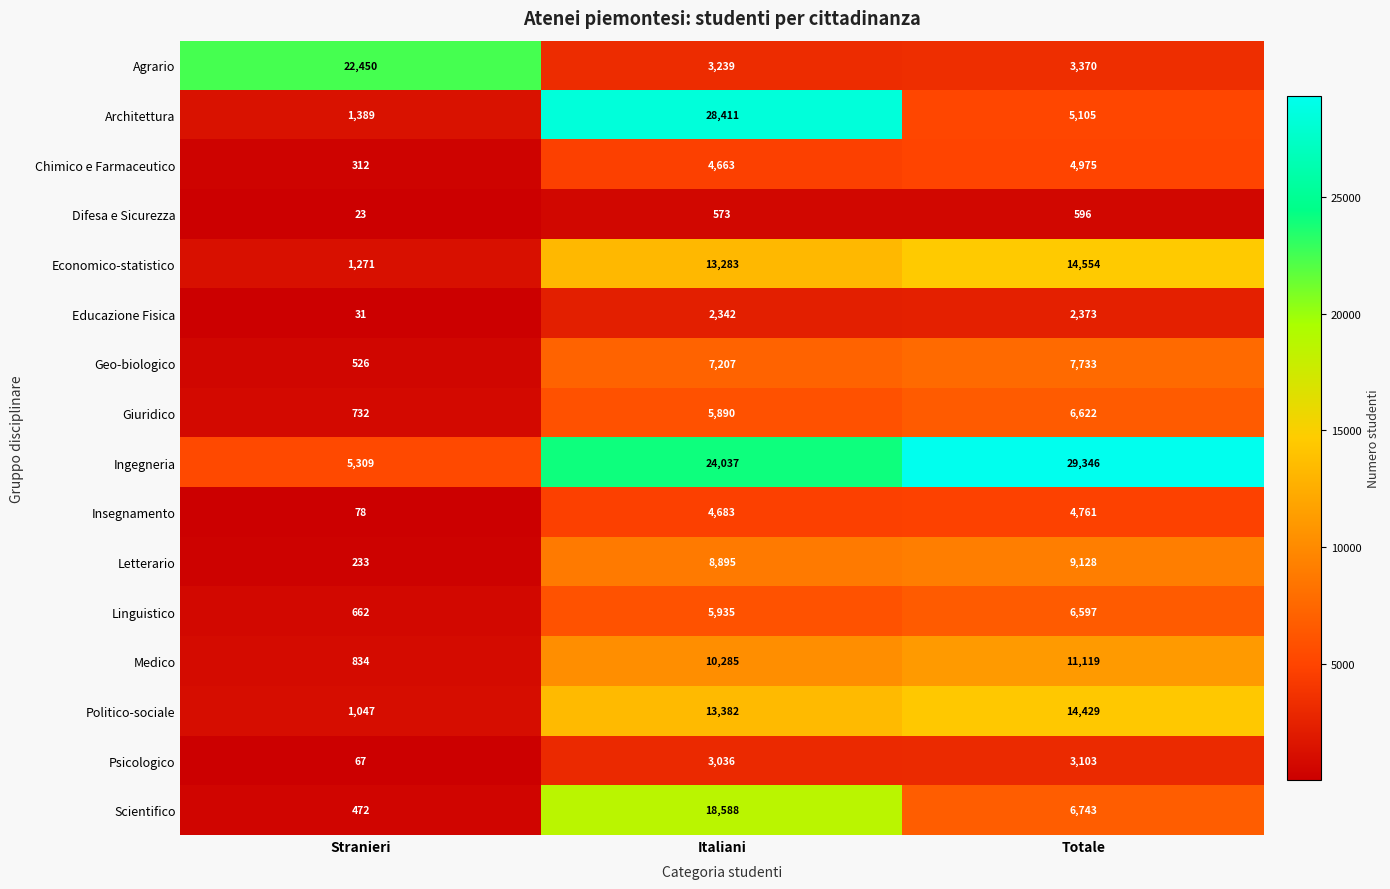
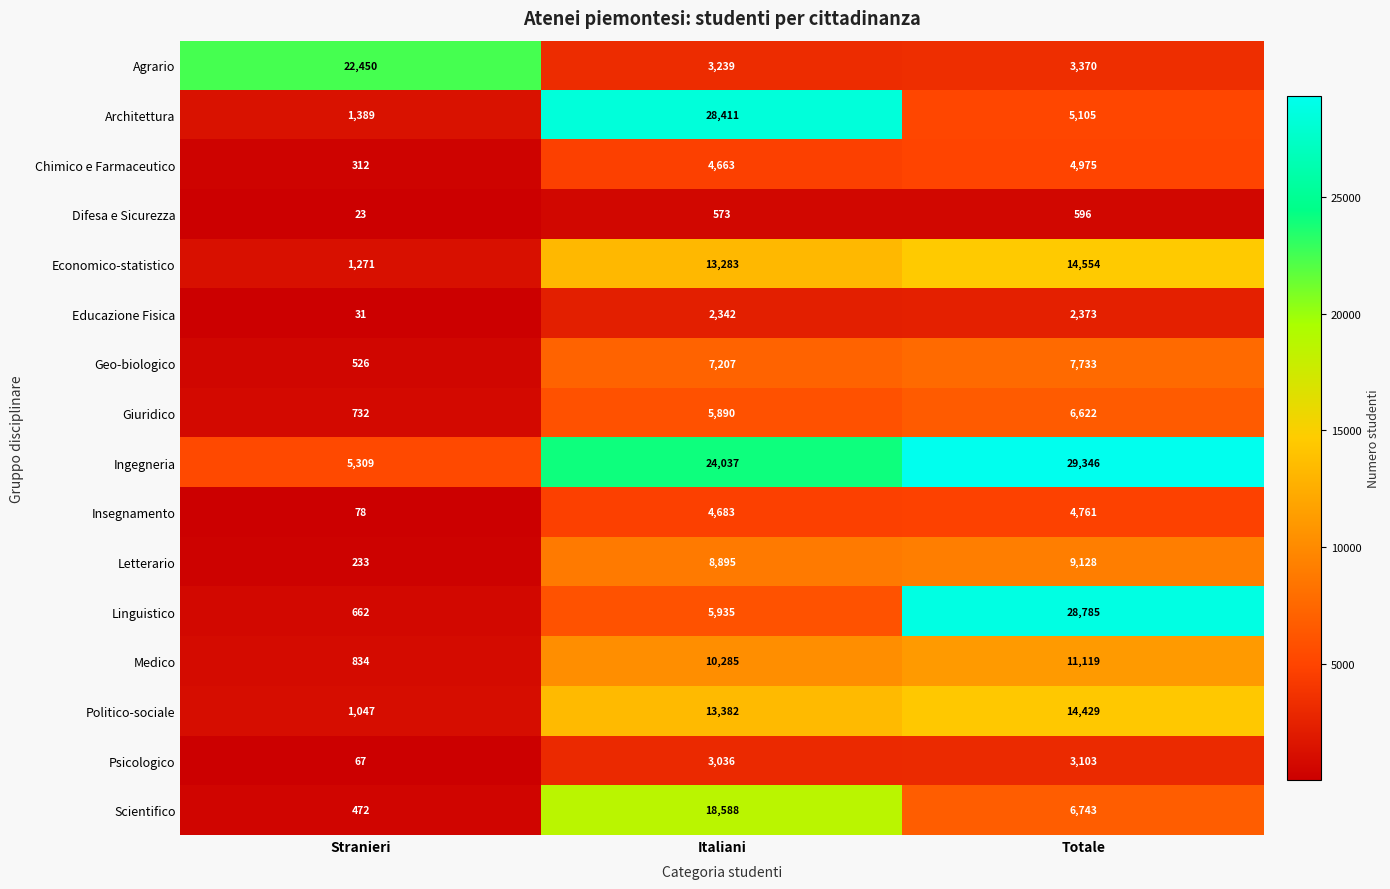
Linguistico, Totale: 6,597 -> 28,785
